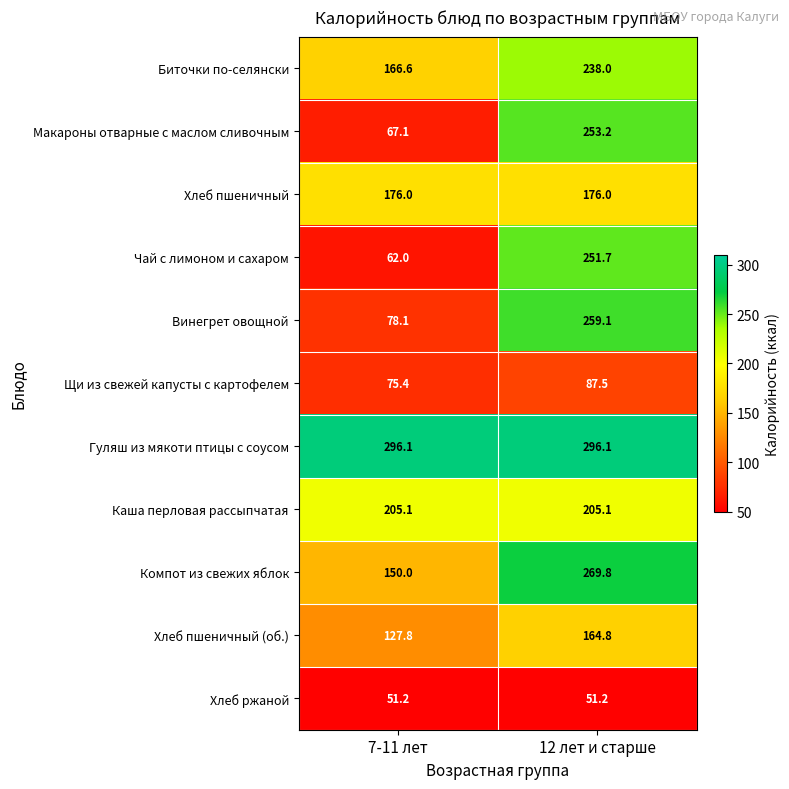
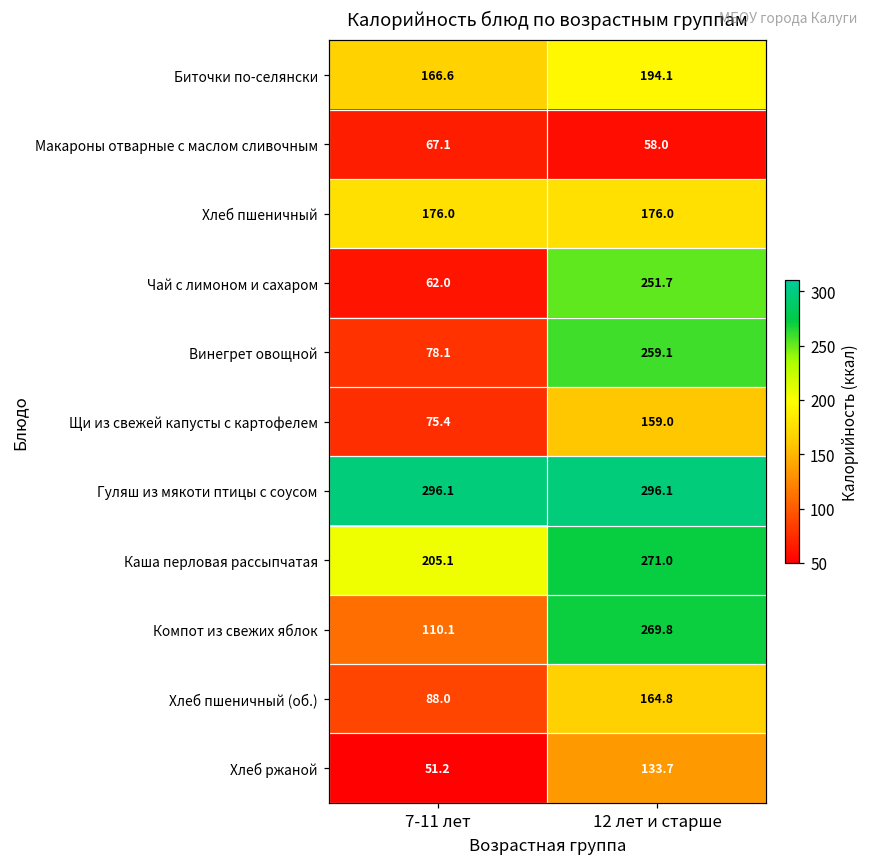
Биточки по-селянски, 12 лет и старше: 238.0 -> 194.1
Макароны отварные с маслом сливочным, 12 лет и старше: 253.2 -> 58.0
Щи из свежей капусты с картофелем, 12 лет и старше: 87.5 -> 159.0
Каша перловая рассыпчатая, 12 лет и старше: 205.1 -> 271.0
Компот из свежих яблок, 7-11 лет: 150.0 -> 110.1
Хлеб пшеничный (об.), 7-11 лет: 127.8 -> 88.0
Хлеб ржаной, 12 лет и старше: 51.2 -> 133.7
